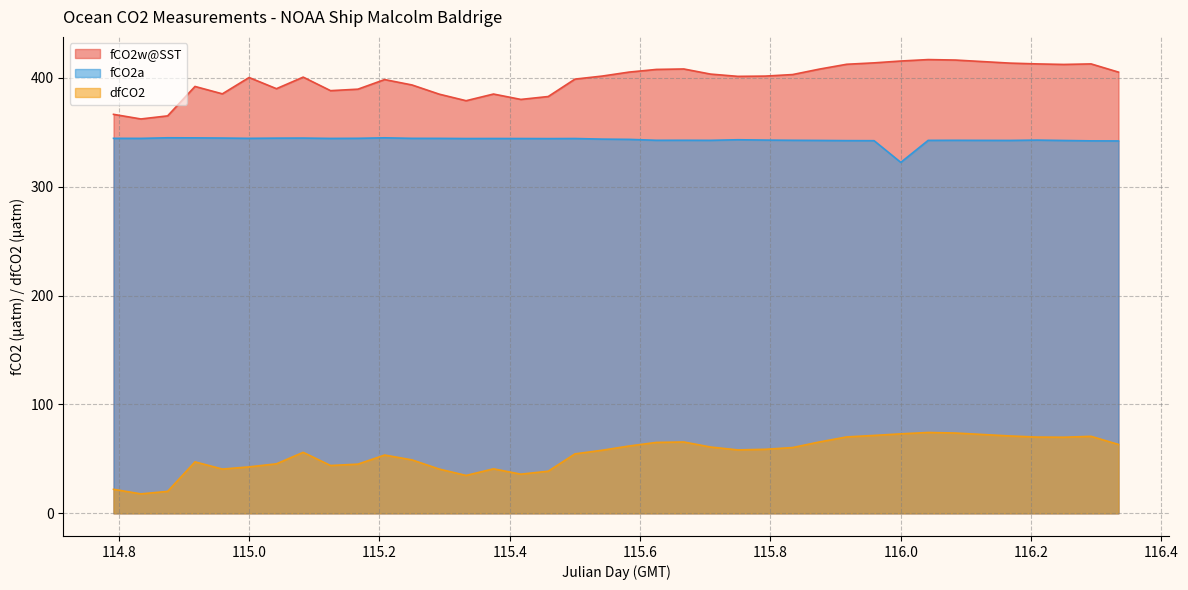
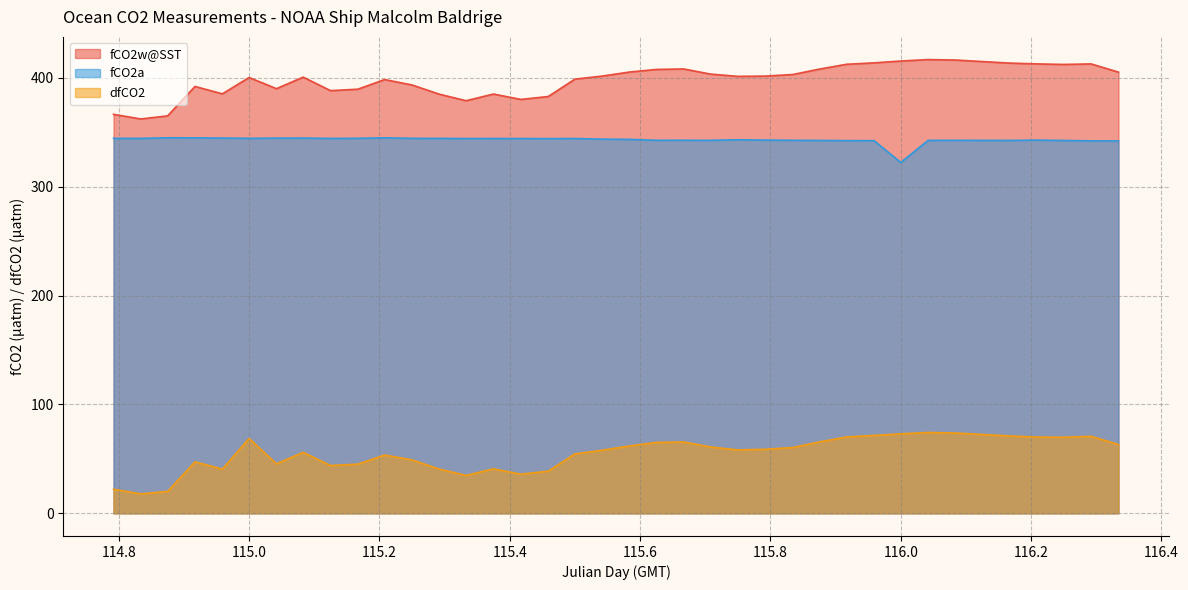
dfCO2, 115.0: 43 -> 69
